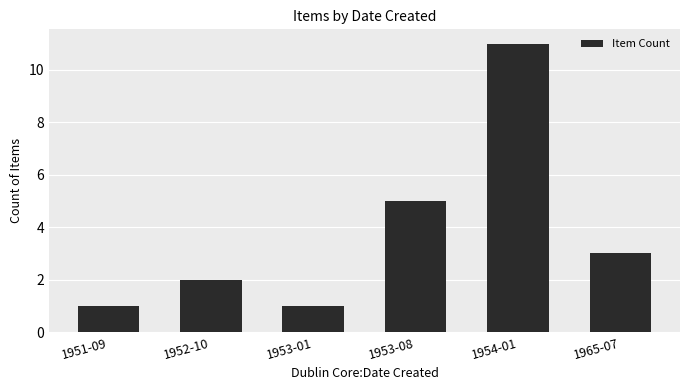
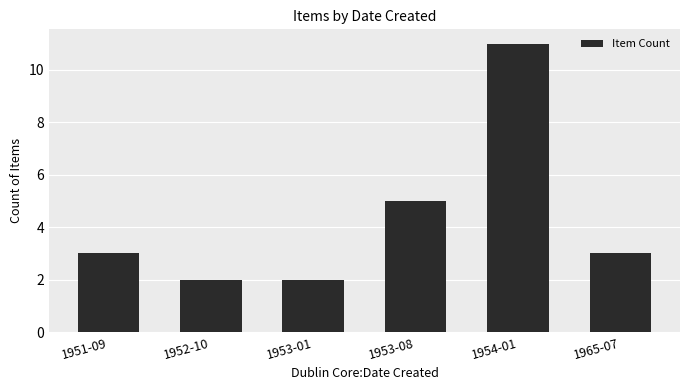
1951-09: 1 -> 3
1953-01: 1 -> 2
